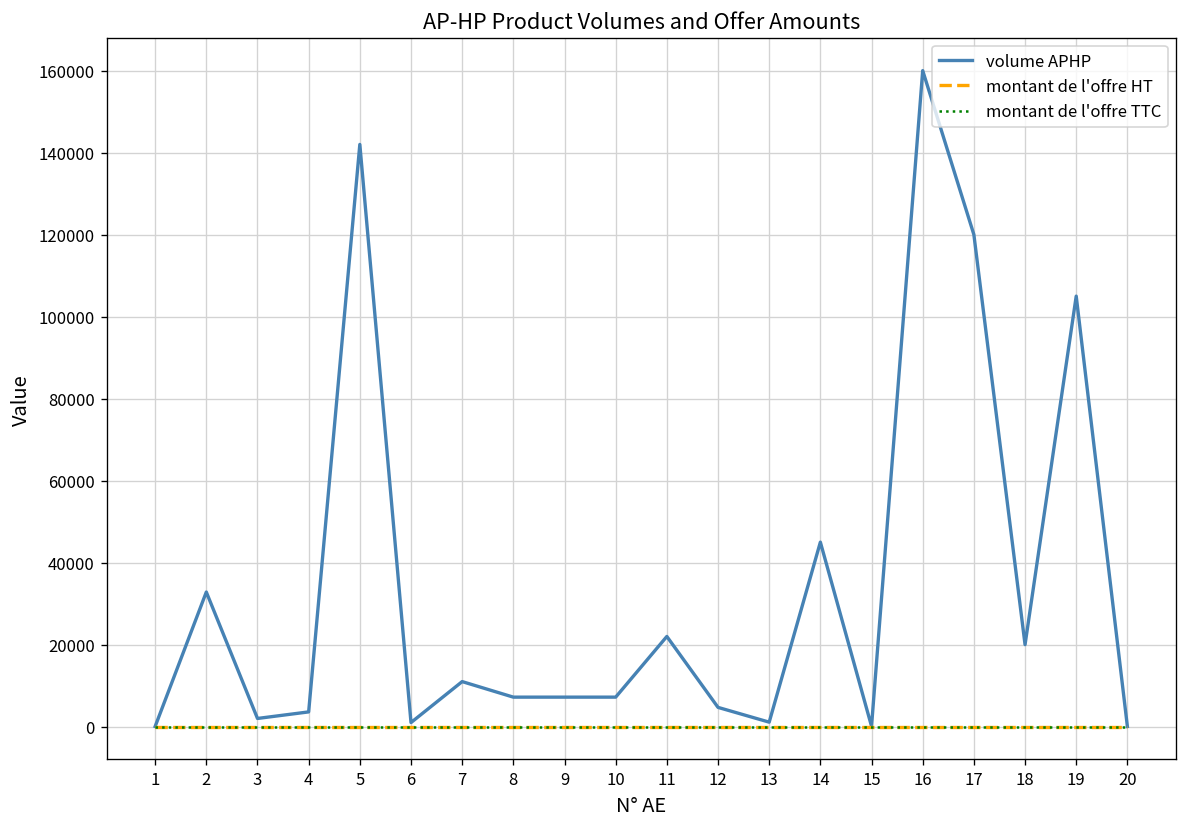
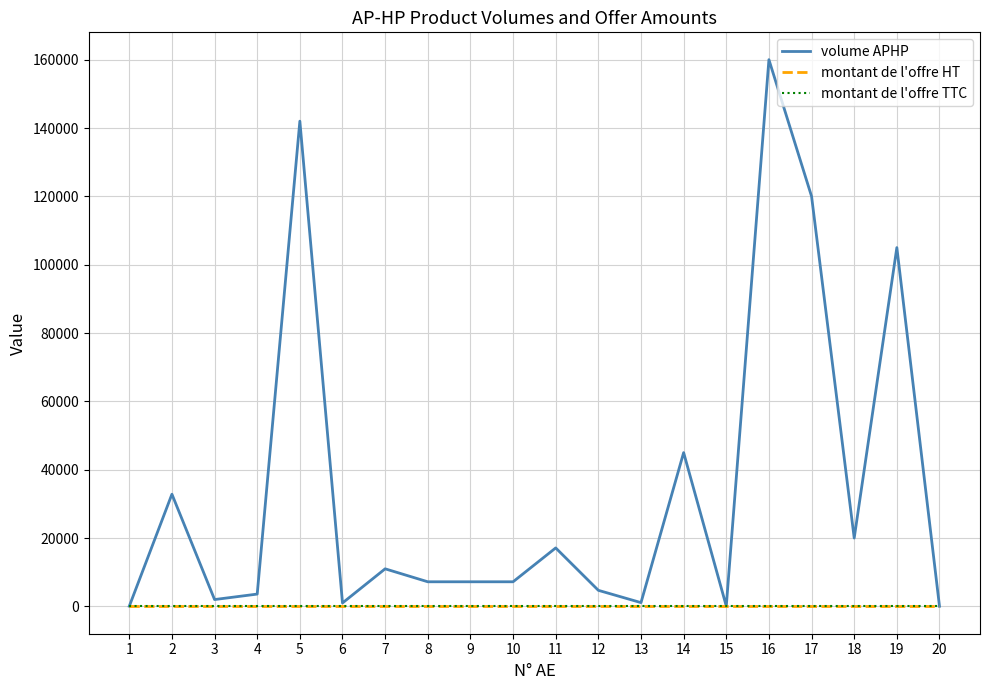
volume APHP, 11: 22000 -> 17000
